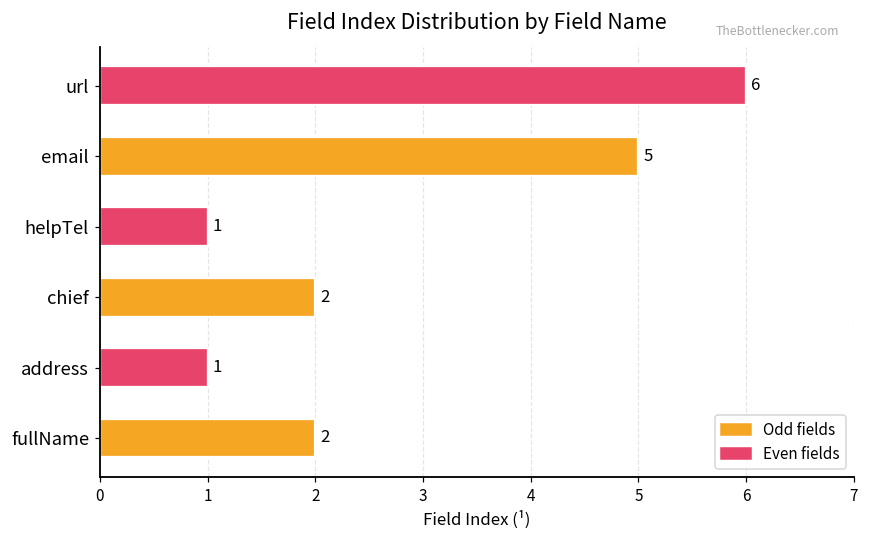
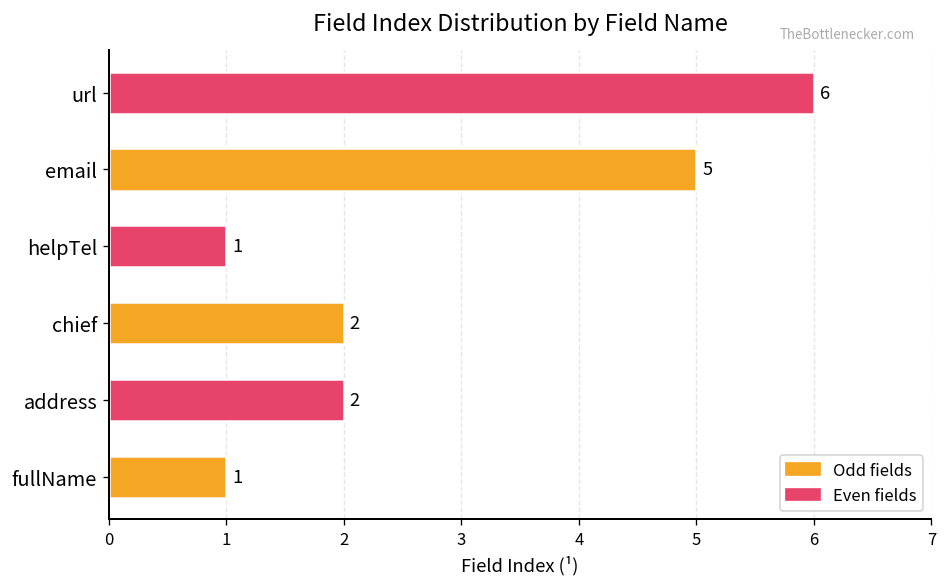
address: 1 -> 2
fullName: 2 -> 1
